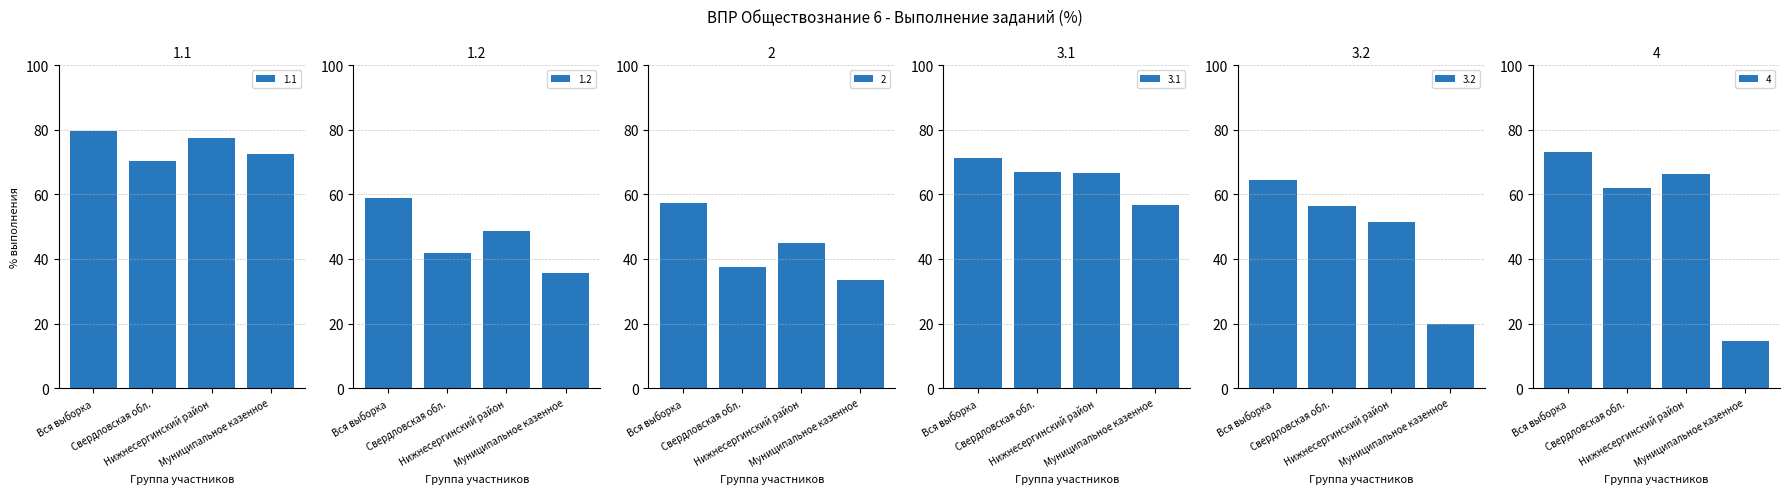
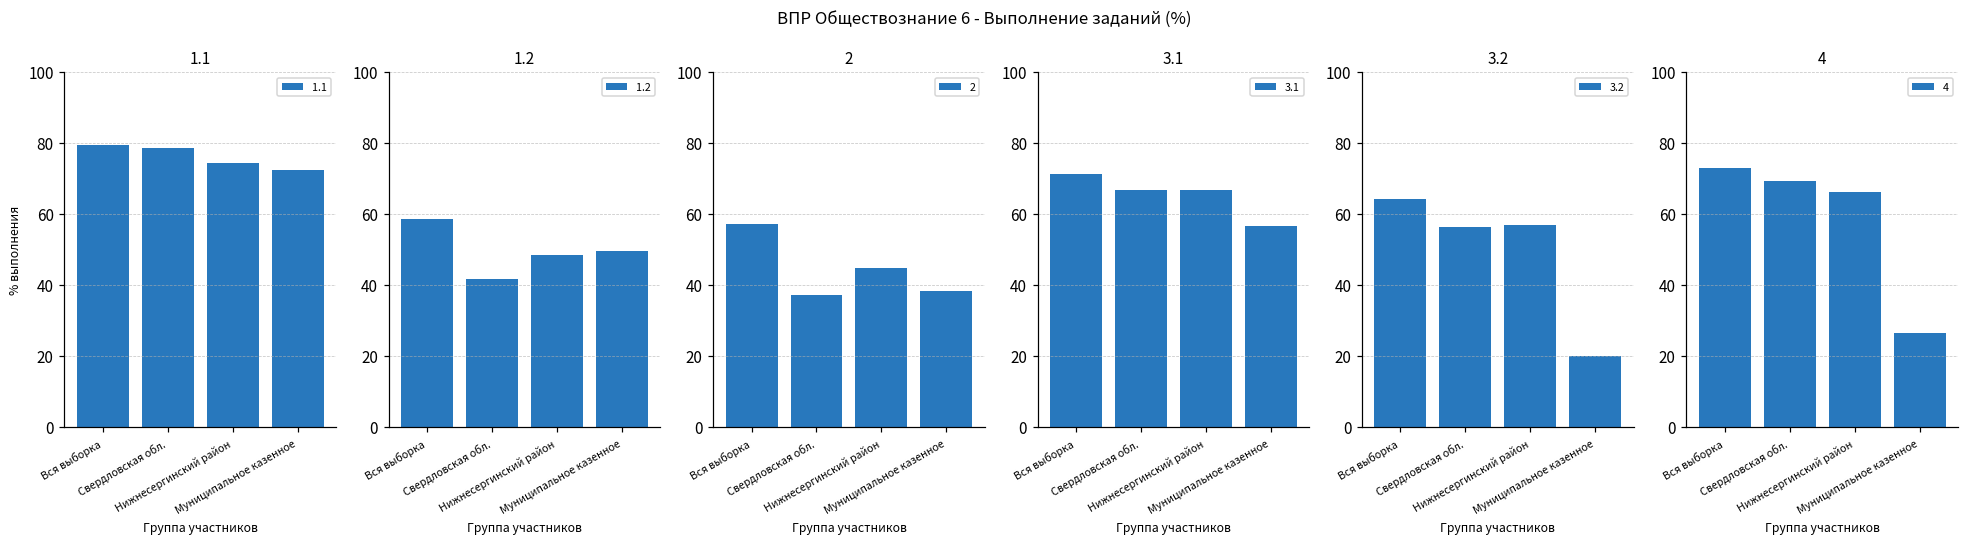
1.1, Свердловская обл.: 70 -> 79
1.1, Нижнесергинский район: 78 -> 75
1.2, Муниципальное казенное: 36 -> 50
2, Муниципальное казенное: 33 -> 38
3.2, Нижнесергинский район: 51 -> 57
4, Свердловская обл.: 62 -> 70
4, Муниципальное казенное: 15 -> 27
